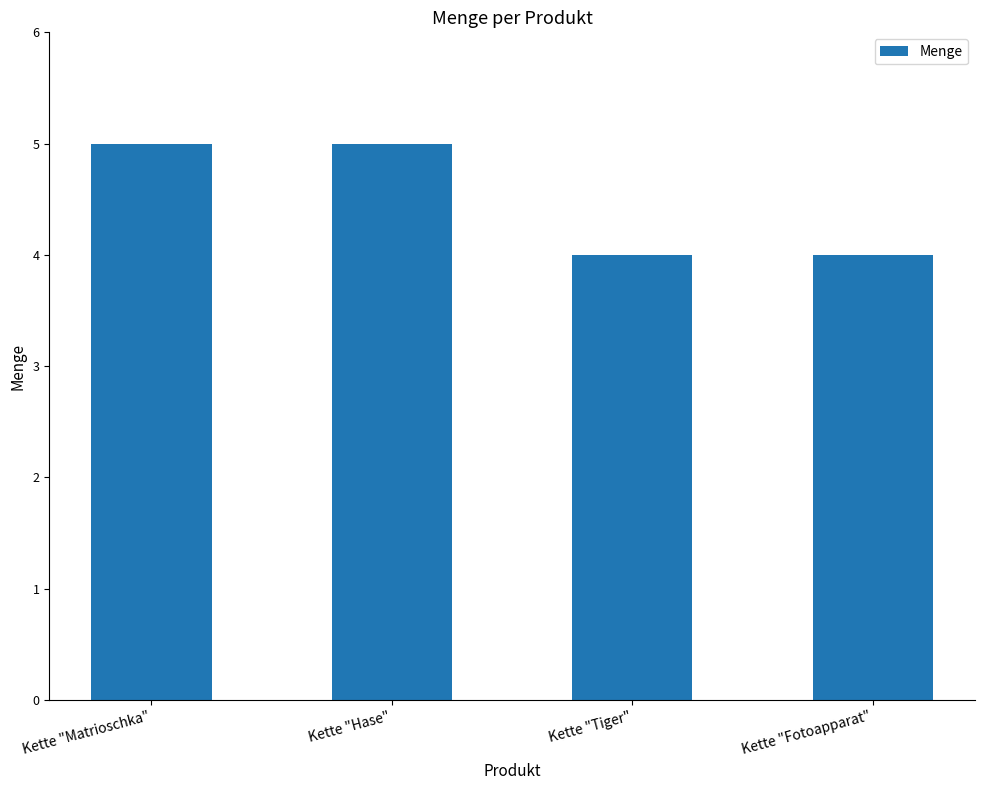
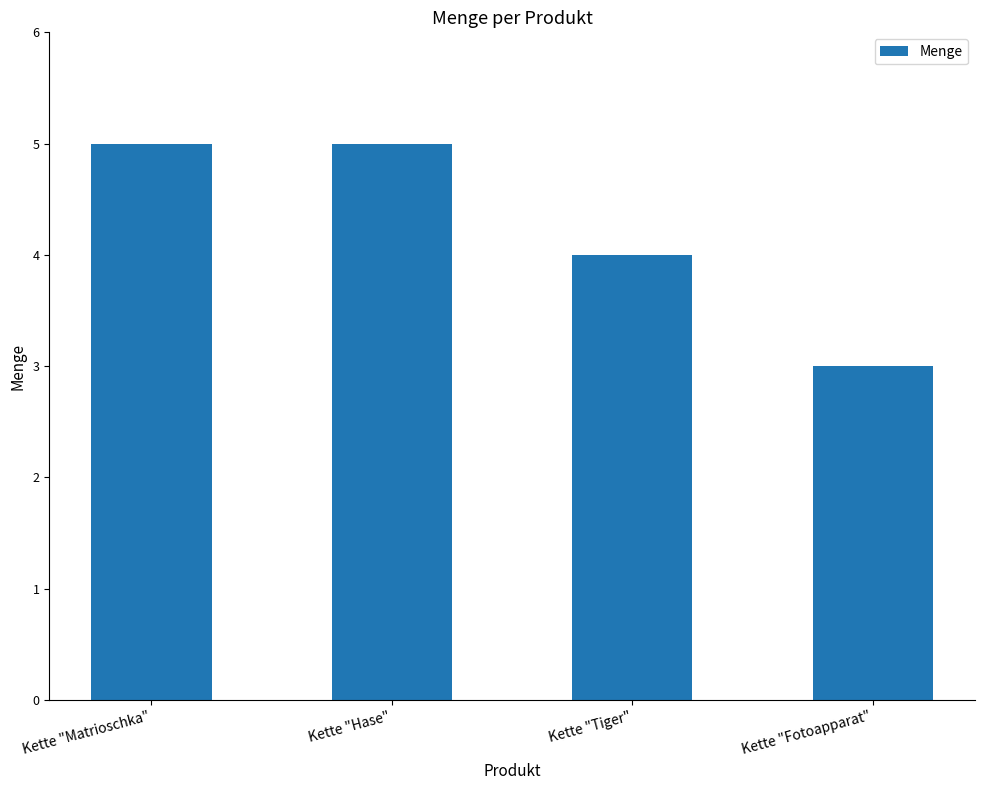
Kette "Fotoapparat": 4 -> 3
